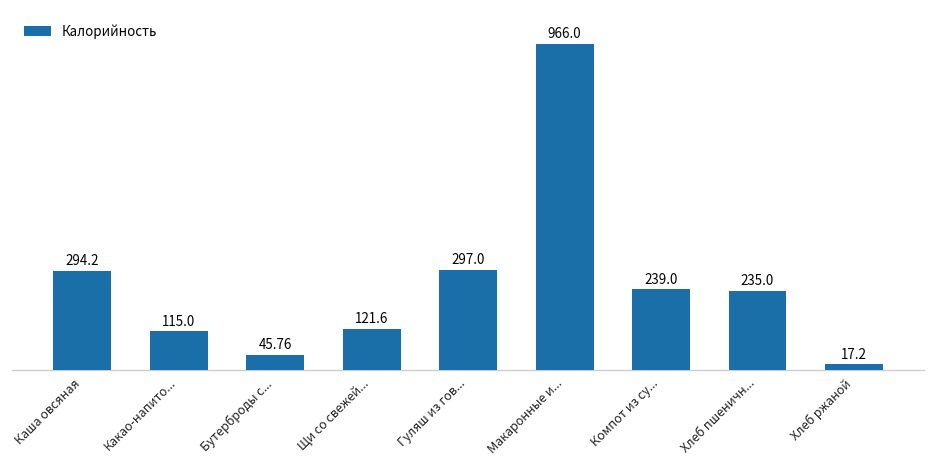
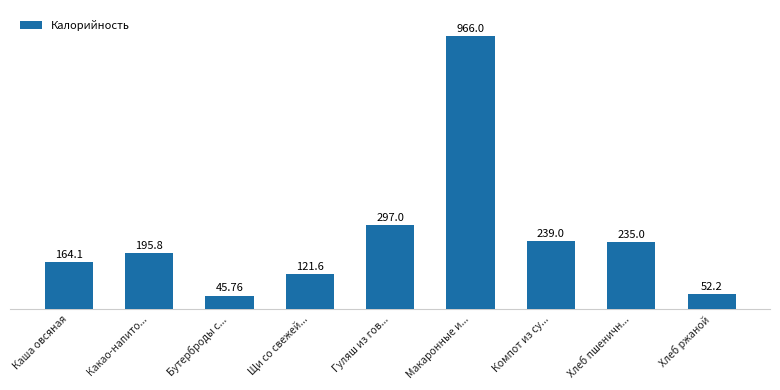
Каша овсяная: 294.2 -> 164.1
Какао-напито...: 115.0 -> 195.8
Хлеб ржаной: 17.2 -> 52.2
